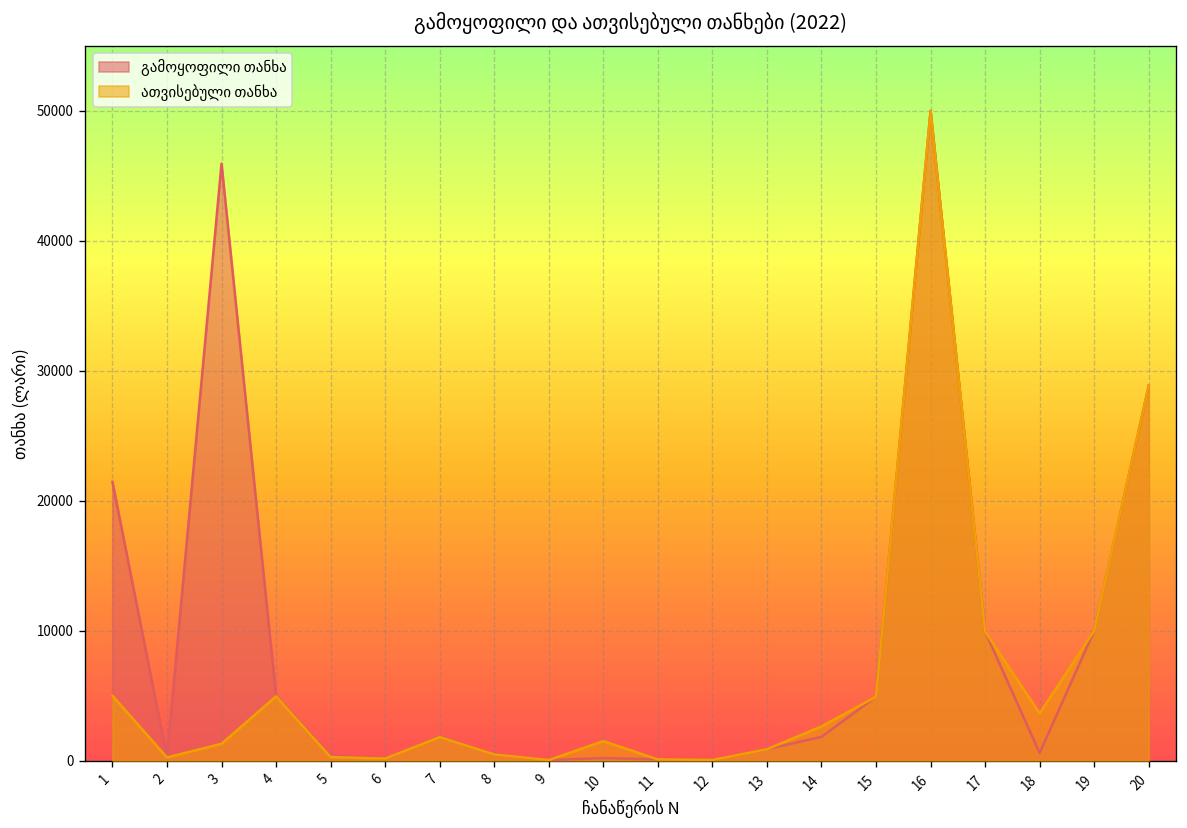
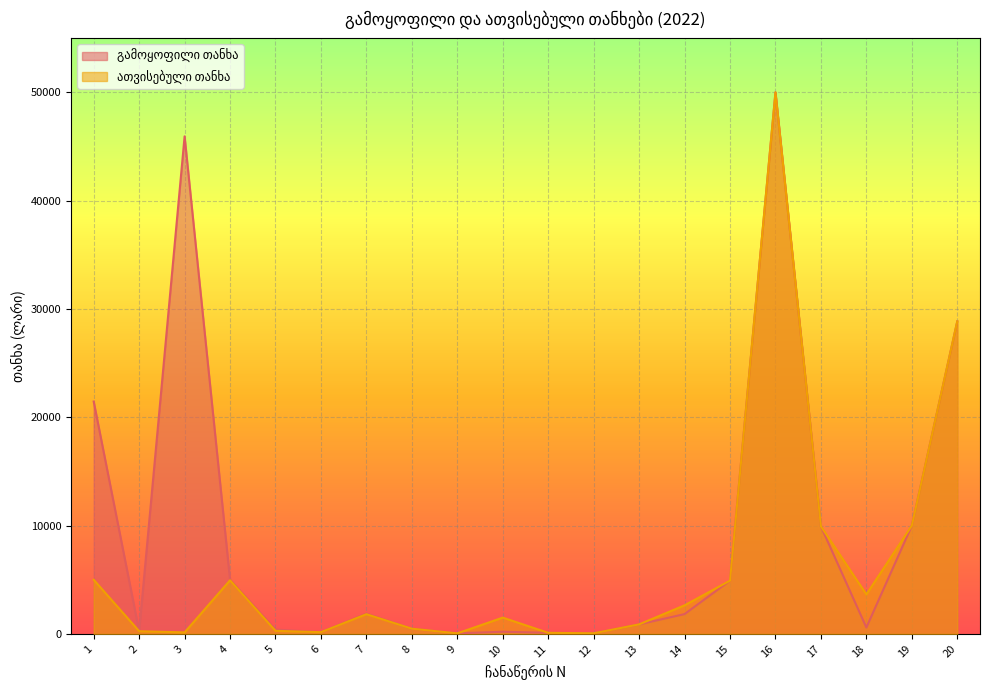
ათვისებული თანხა, 3: 1300 -> 100
